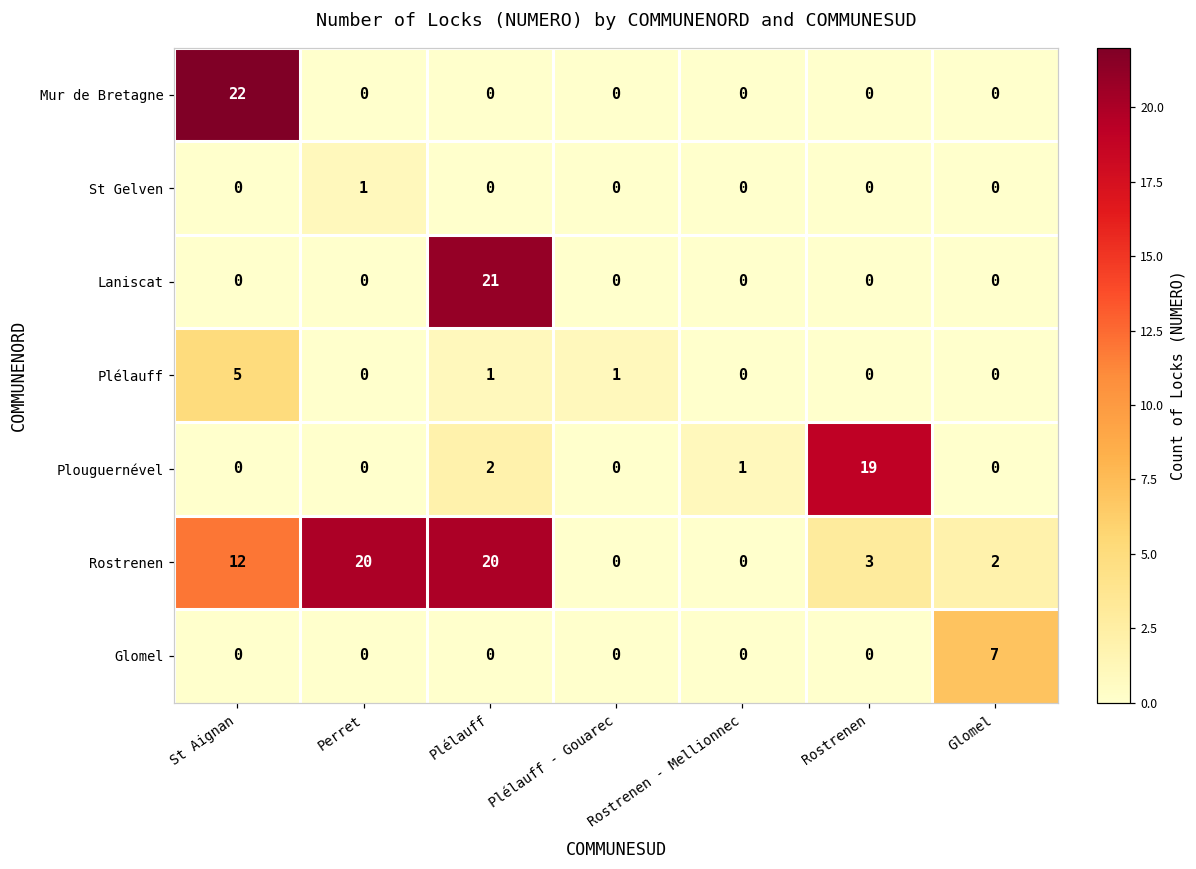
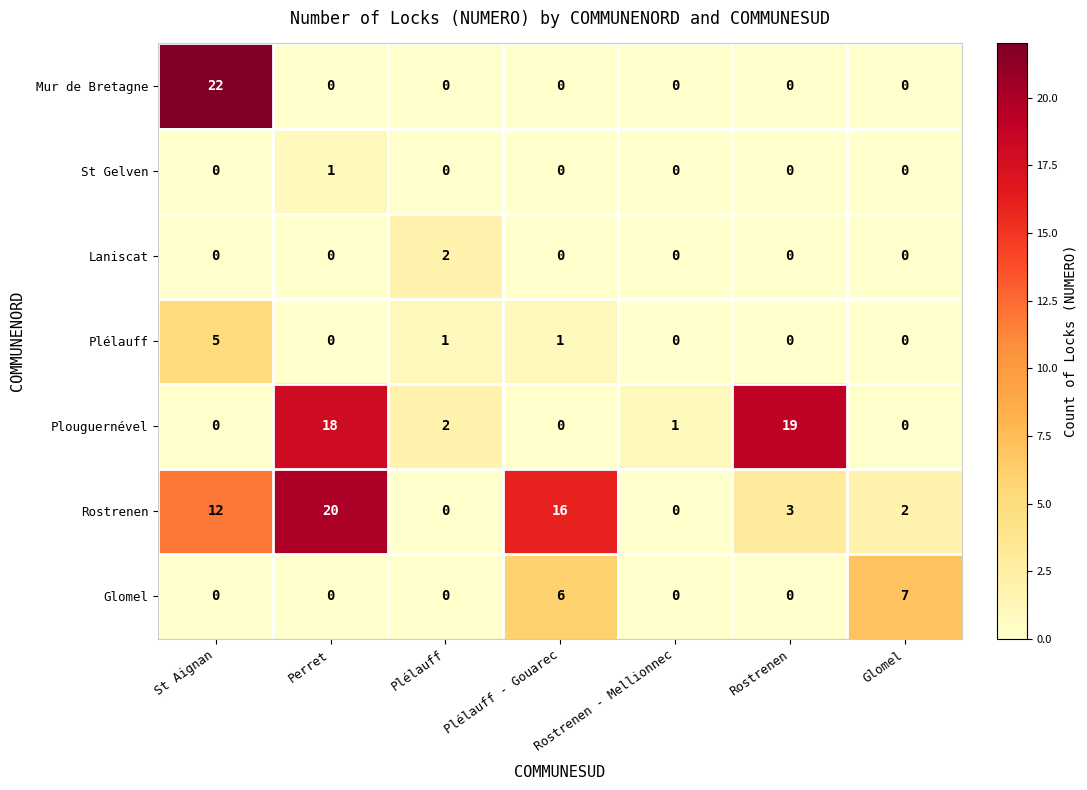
Laniscat, Plélauff: 21 -> 2
Plouguernével, Perret: 0 -> 18
Rostrenen, Plélauff: 20 -> 0
Rostrenen, Plélauff - Gouarec: 0 -> 16
Glomel, Plélauff - Gouarec: 0 -> 6
